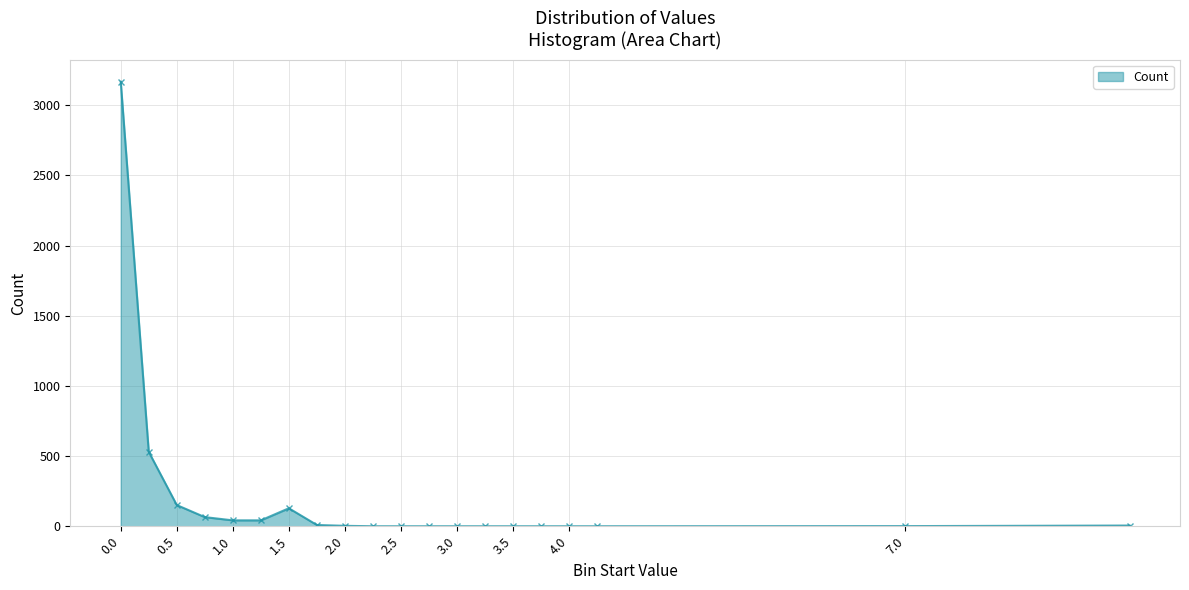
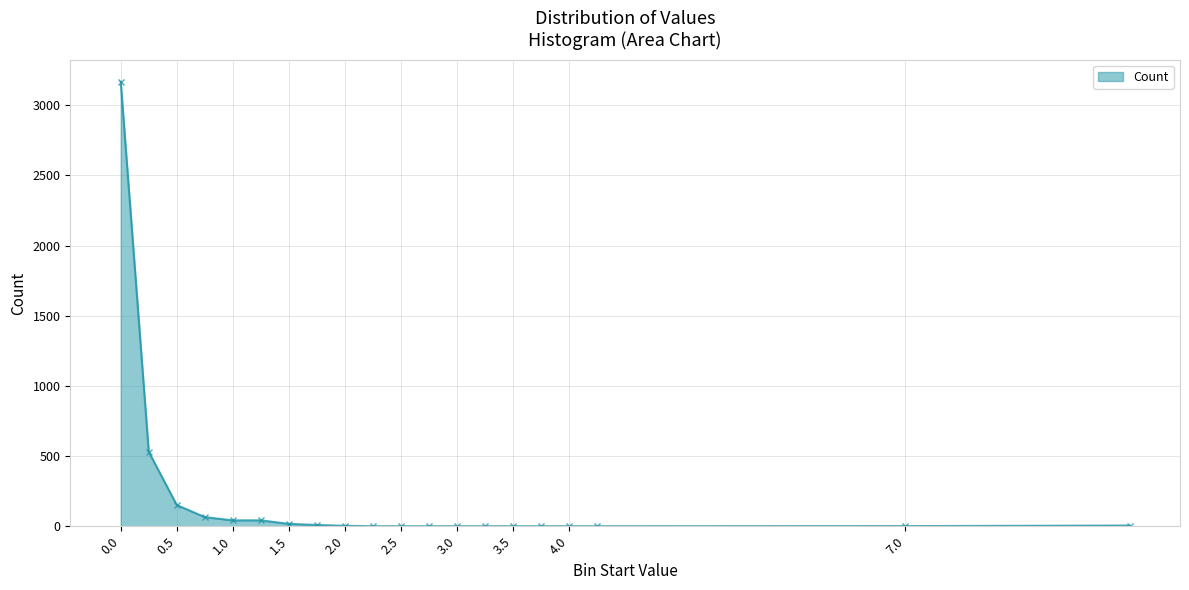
1.5: 130 -> 20
